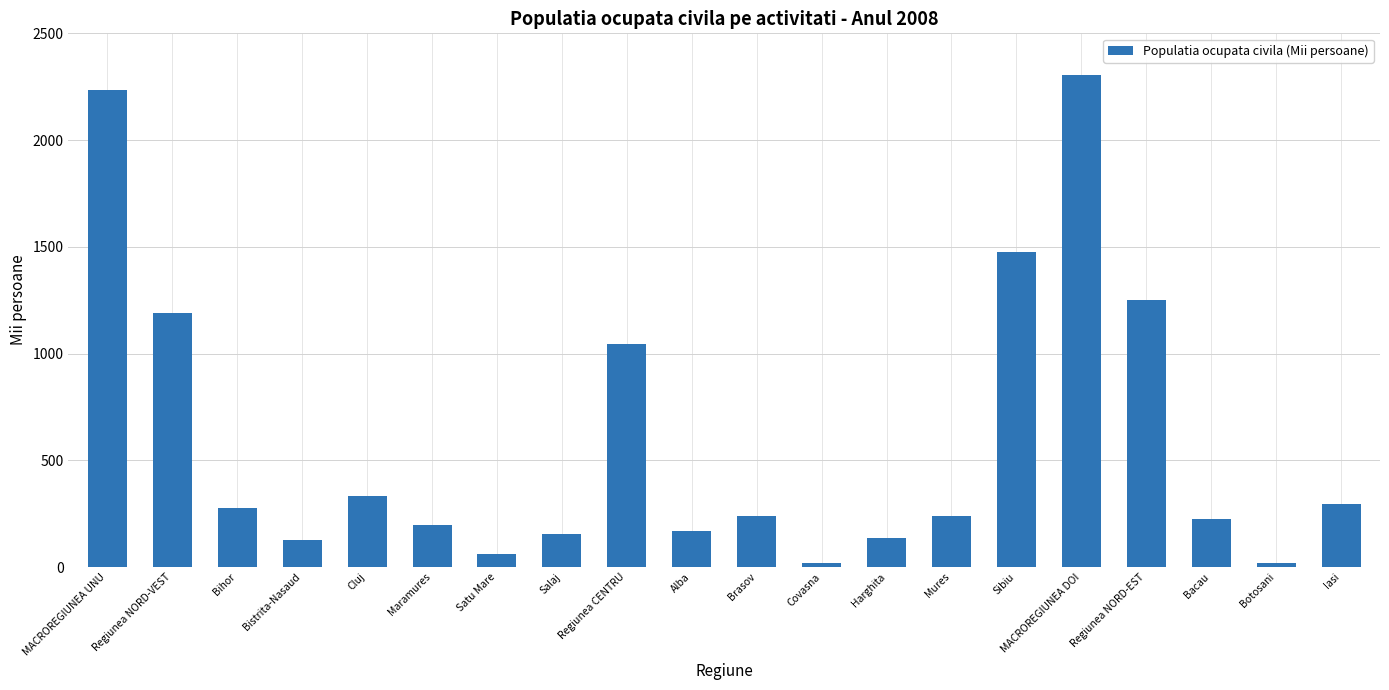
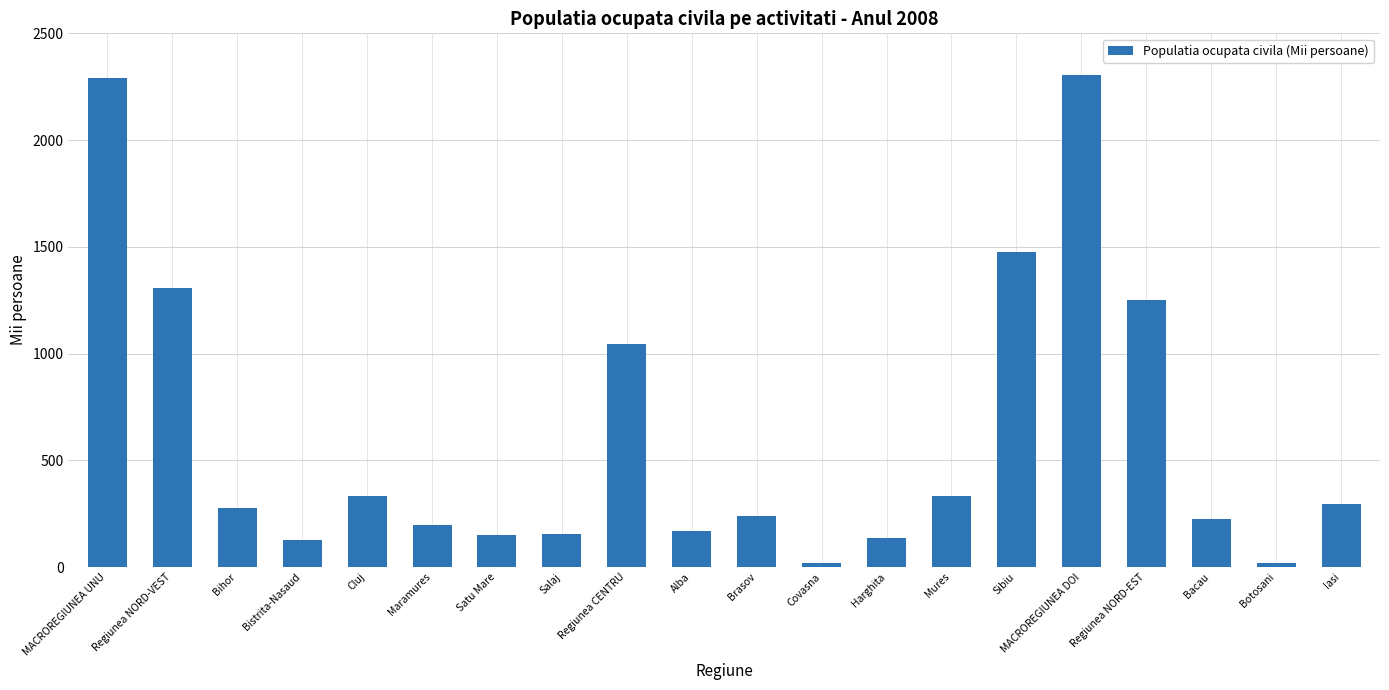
MACROREGIUNEA UNU: 2230 -> 2290
Regiunea NORD-VEST: 1190 -> 1310
Satu Mare: 60 -> 150
Mures: 240 -> 330
